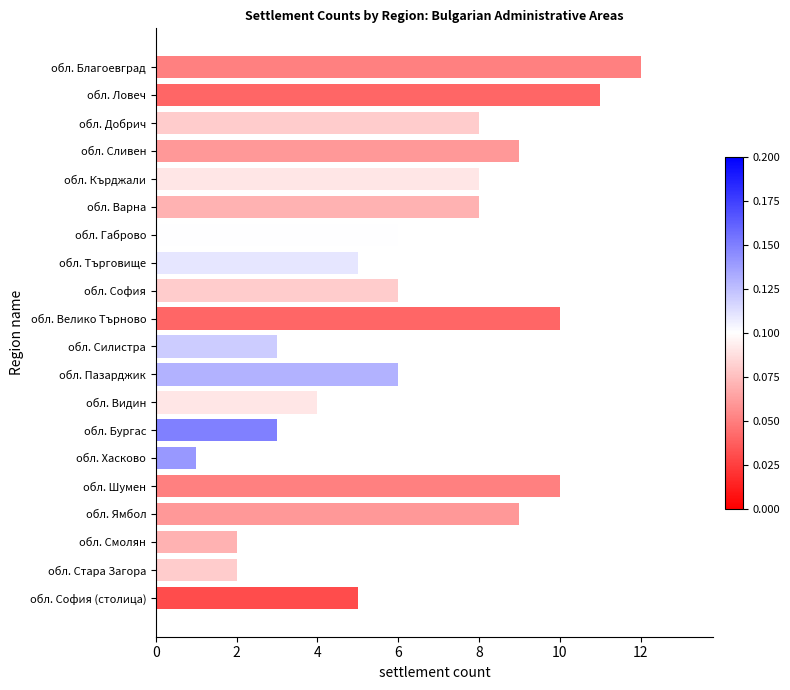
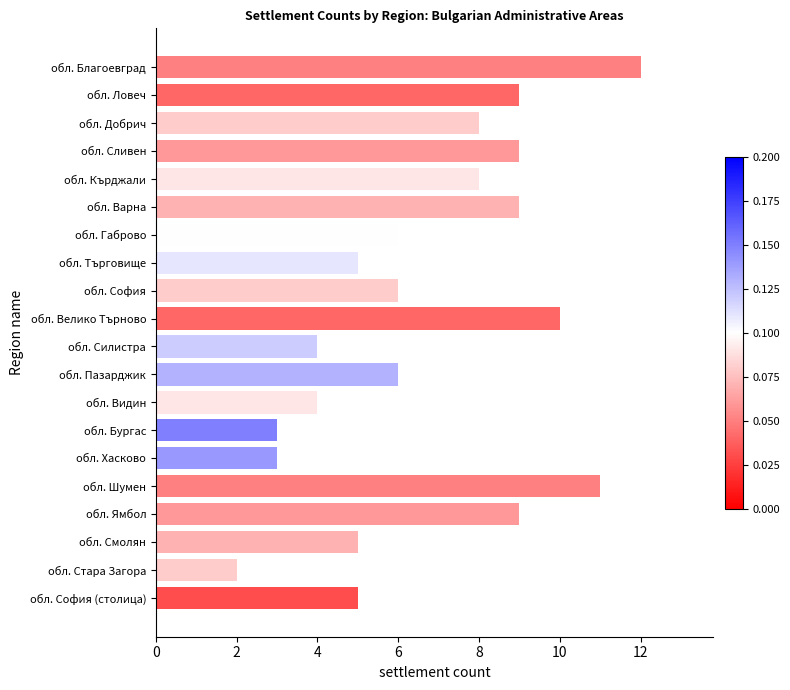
обл. Ловеч: 11 -> 9
обл. Варна: 8 -> 9
обл. Силистра: 3 -> 4
обл. Хасково: 1 -> 3
обл. Шумен: 10 -> 11
обл. Смолян: 2 -> 5
